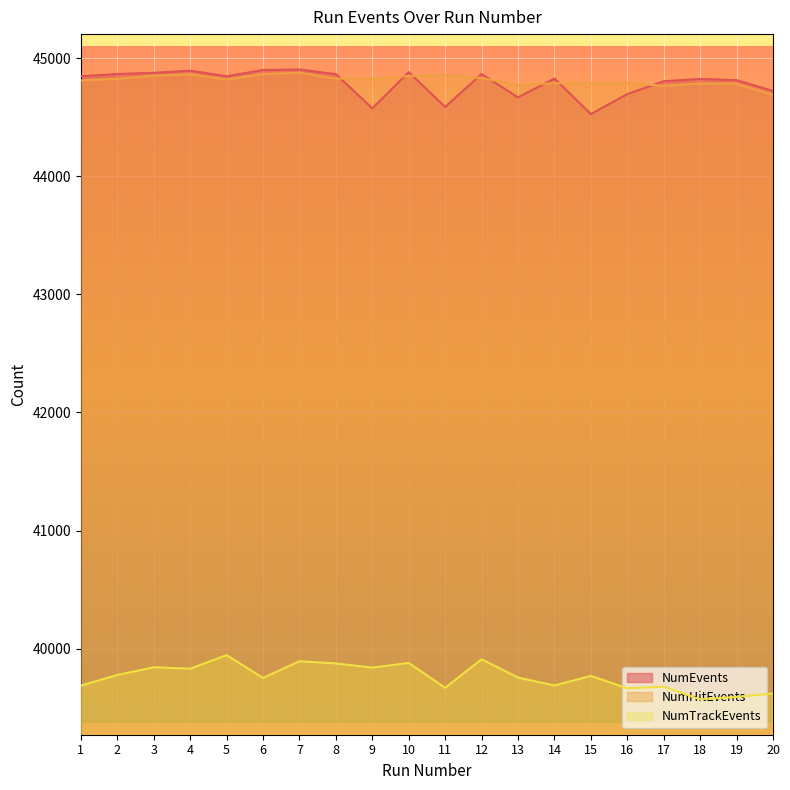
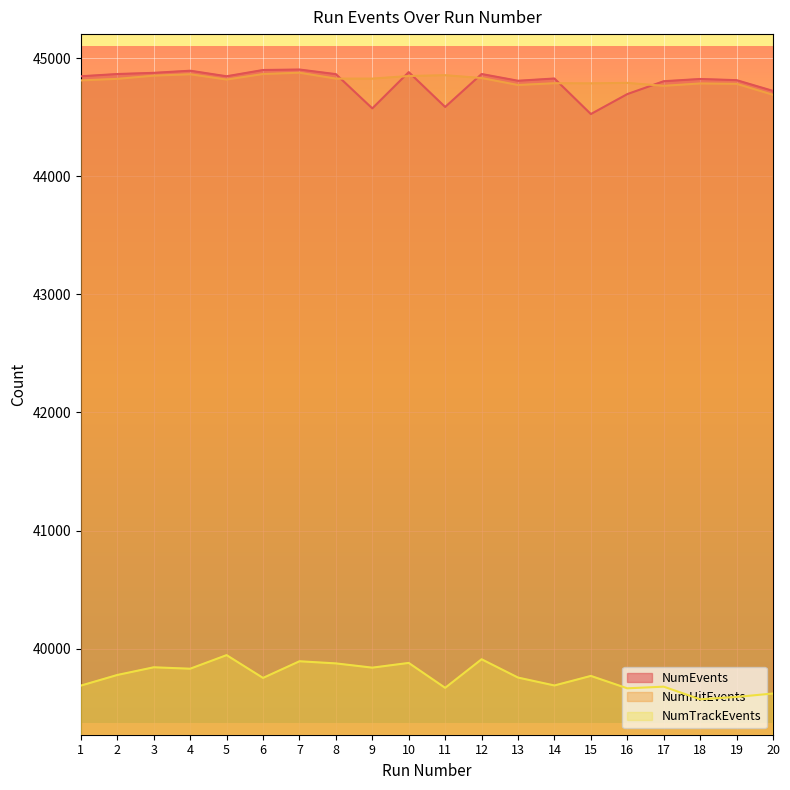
NumEvents, 13: 44670 -> 44810
